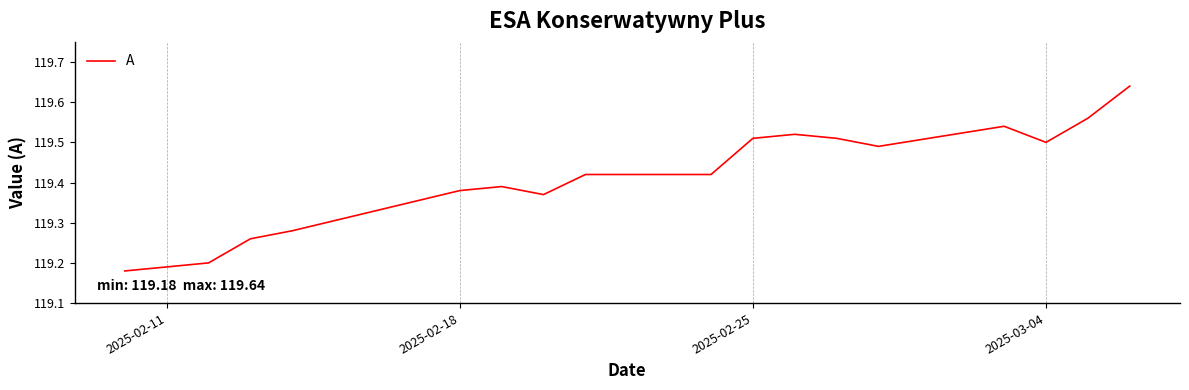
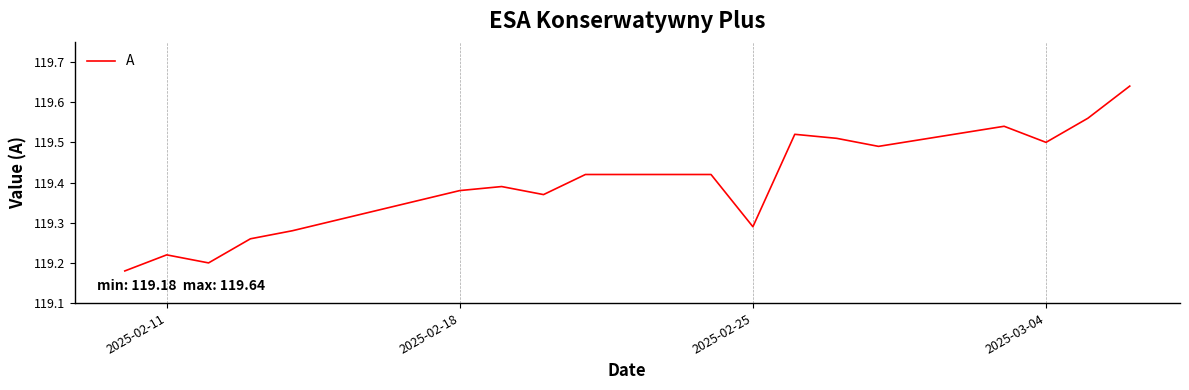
2025-02-11: 119.19 -> 119.22
2025-02-25: 119.51 -> 119.29
